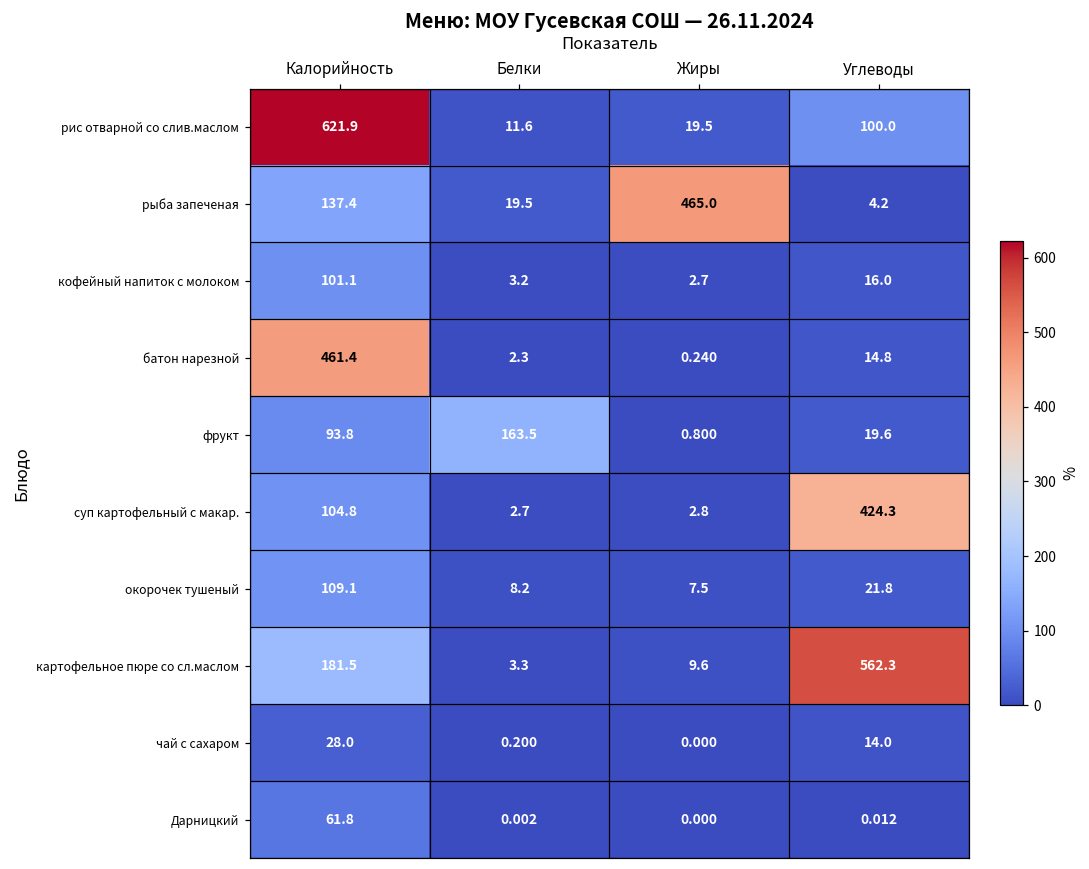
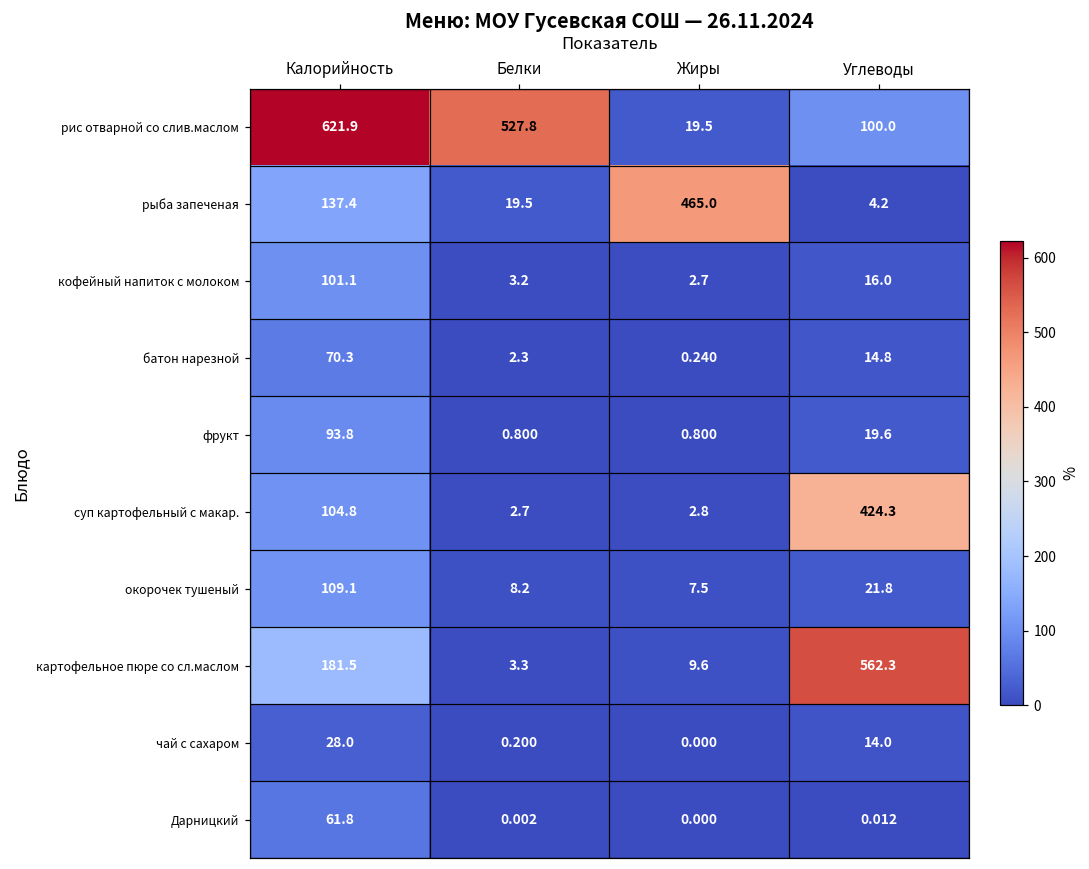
рис отварной со слив.маслом, Белки: 11.6 -> 527.8
батон нарезной, Калорийность: 461.4 -> 70.3
фрукт, Белки: 163.5 -> 0.800
